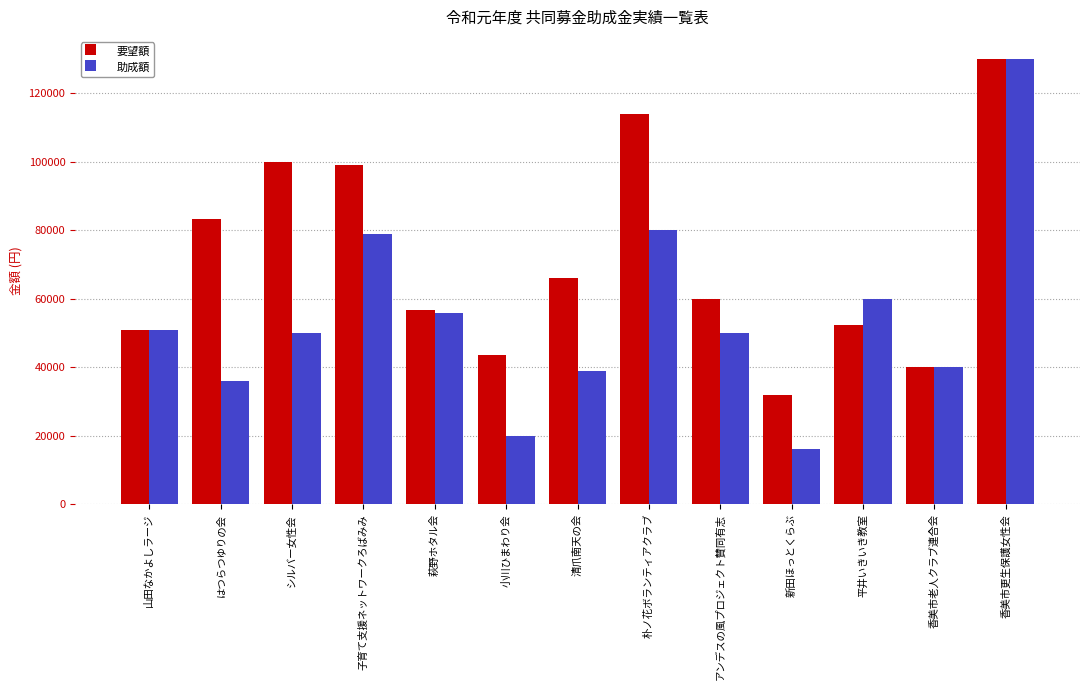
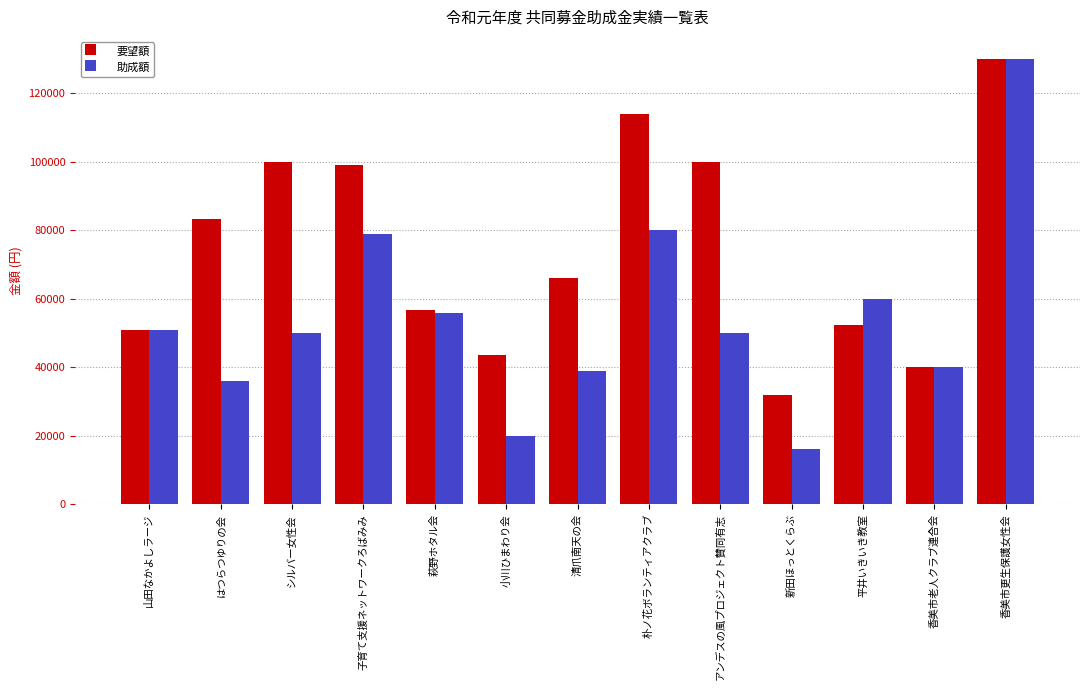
要望額, アンデスの風プロジェクト賛同有志: 60000 -> 100000
